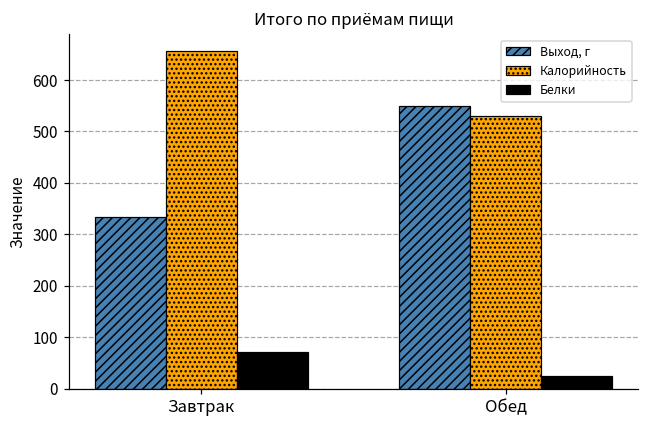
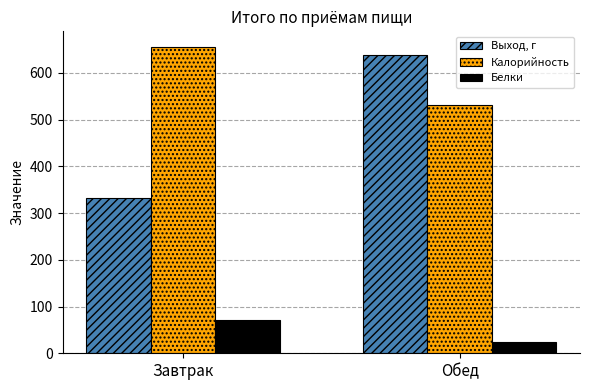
Выход, г, Обед: 550 -> 640
